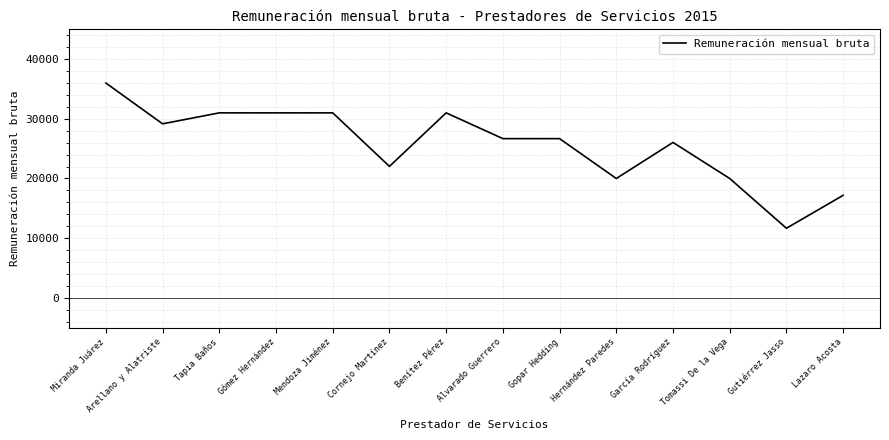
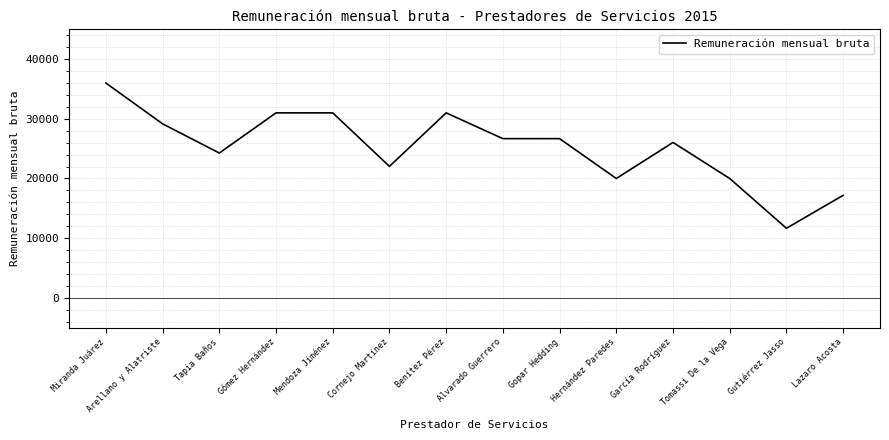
Tapia Baños: 31000 -> 24000
